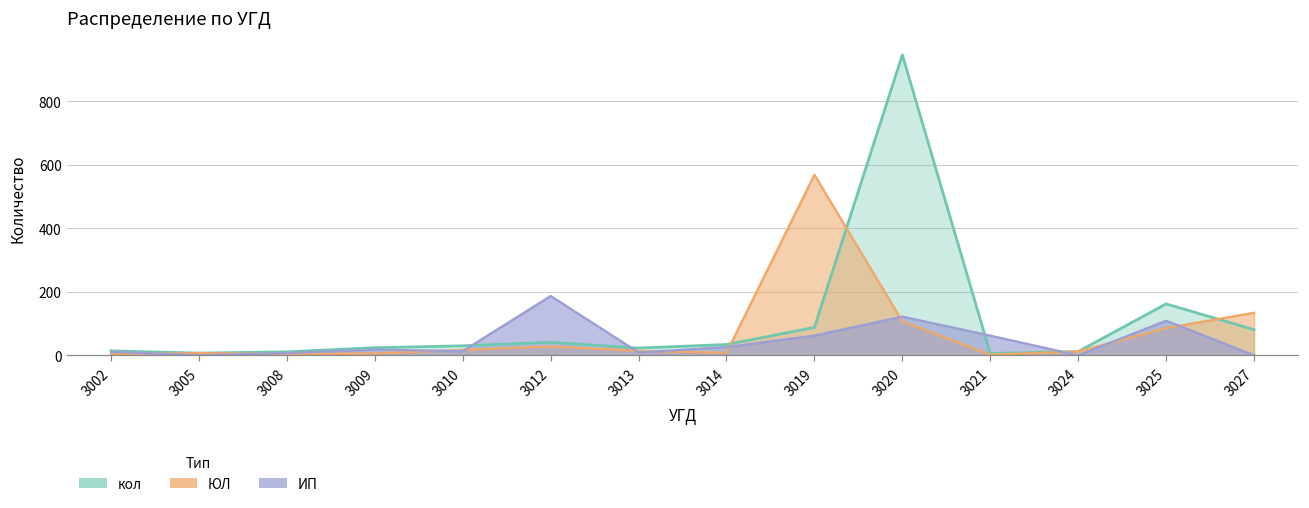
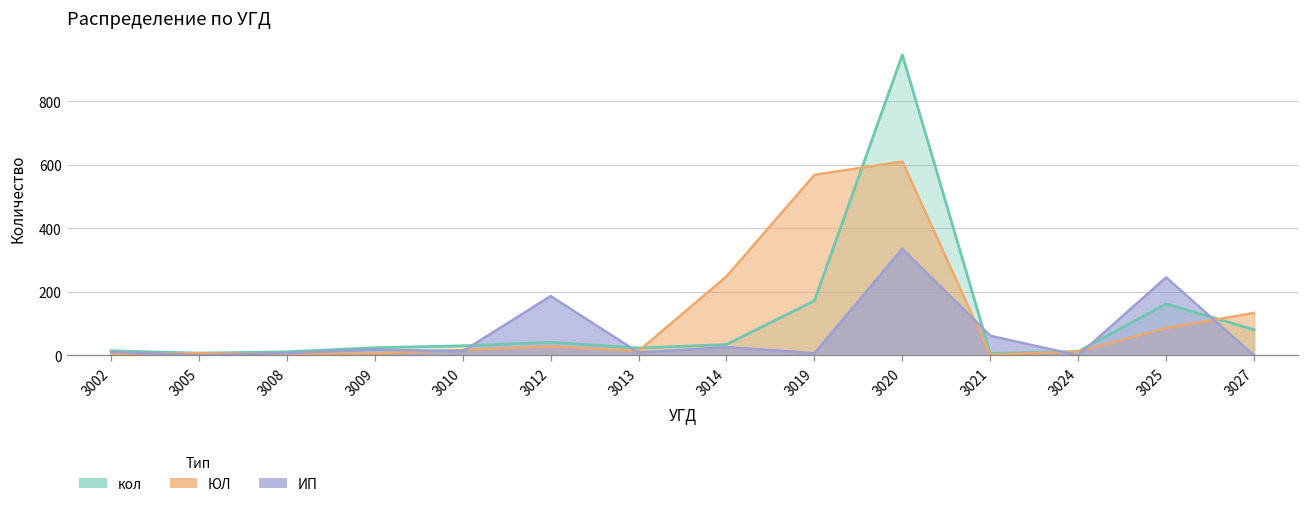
ЮЛ, 3014: 10 -> 250
кол, 3019: 90 -> 170
ИП, 3019: 60 -> 10
ЮЛ, 3020: 110 -> 610
ИП, 3020: 120 -> 340
ИП, 3025: 110 -> 250
